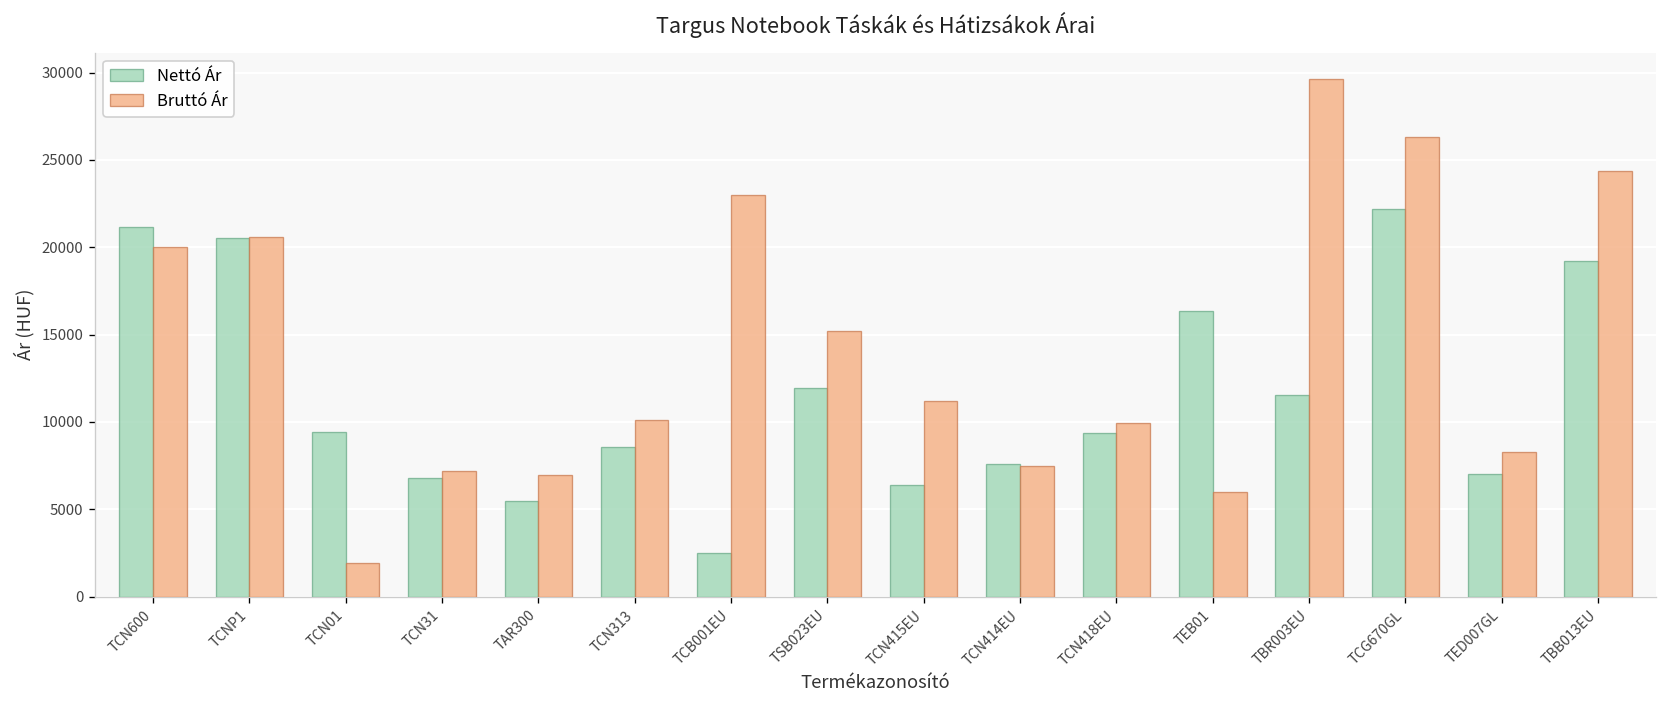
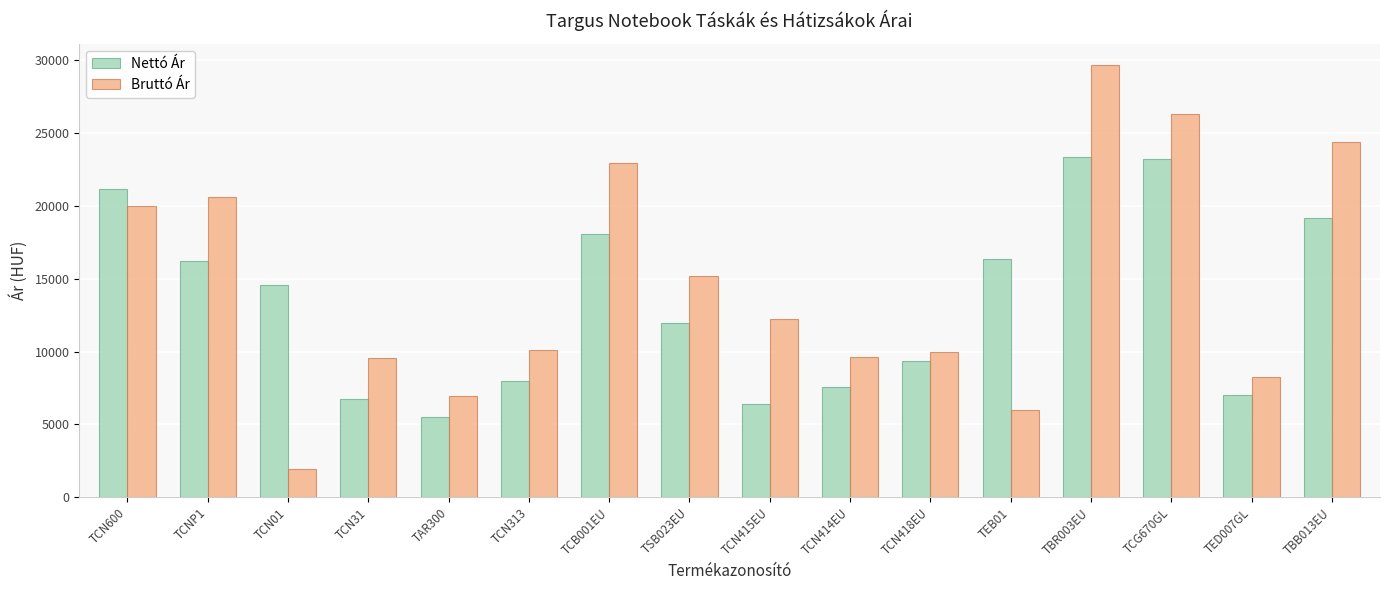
Nettó Ár, TCNP1: 20500 -> 16200
Nettó Ár, TCN01: 9500 -> 14600
Bruttó Ár, TCN31: 7200 -> 9600
Nettó Ár, TCN313: 8600 -> 8000
Nettó Ár, TCB001EU: 2500 -> 18100
Bruttó Ár, TCN415EU: 11200 -> 12300
Bruttó Ár, TCN414EU: 7500 -> 9600
Nettó Ár, TBR003EU: 11500 -> 23400
Nettó Ár, TCG670GL: 22200 -> 23200
